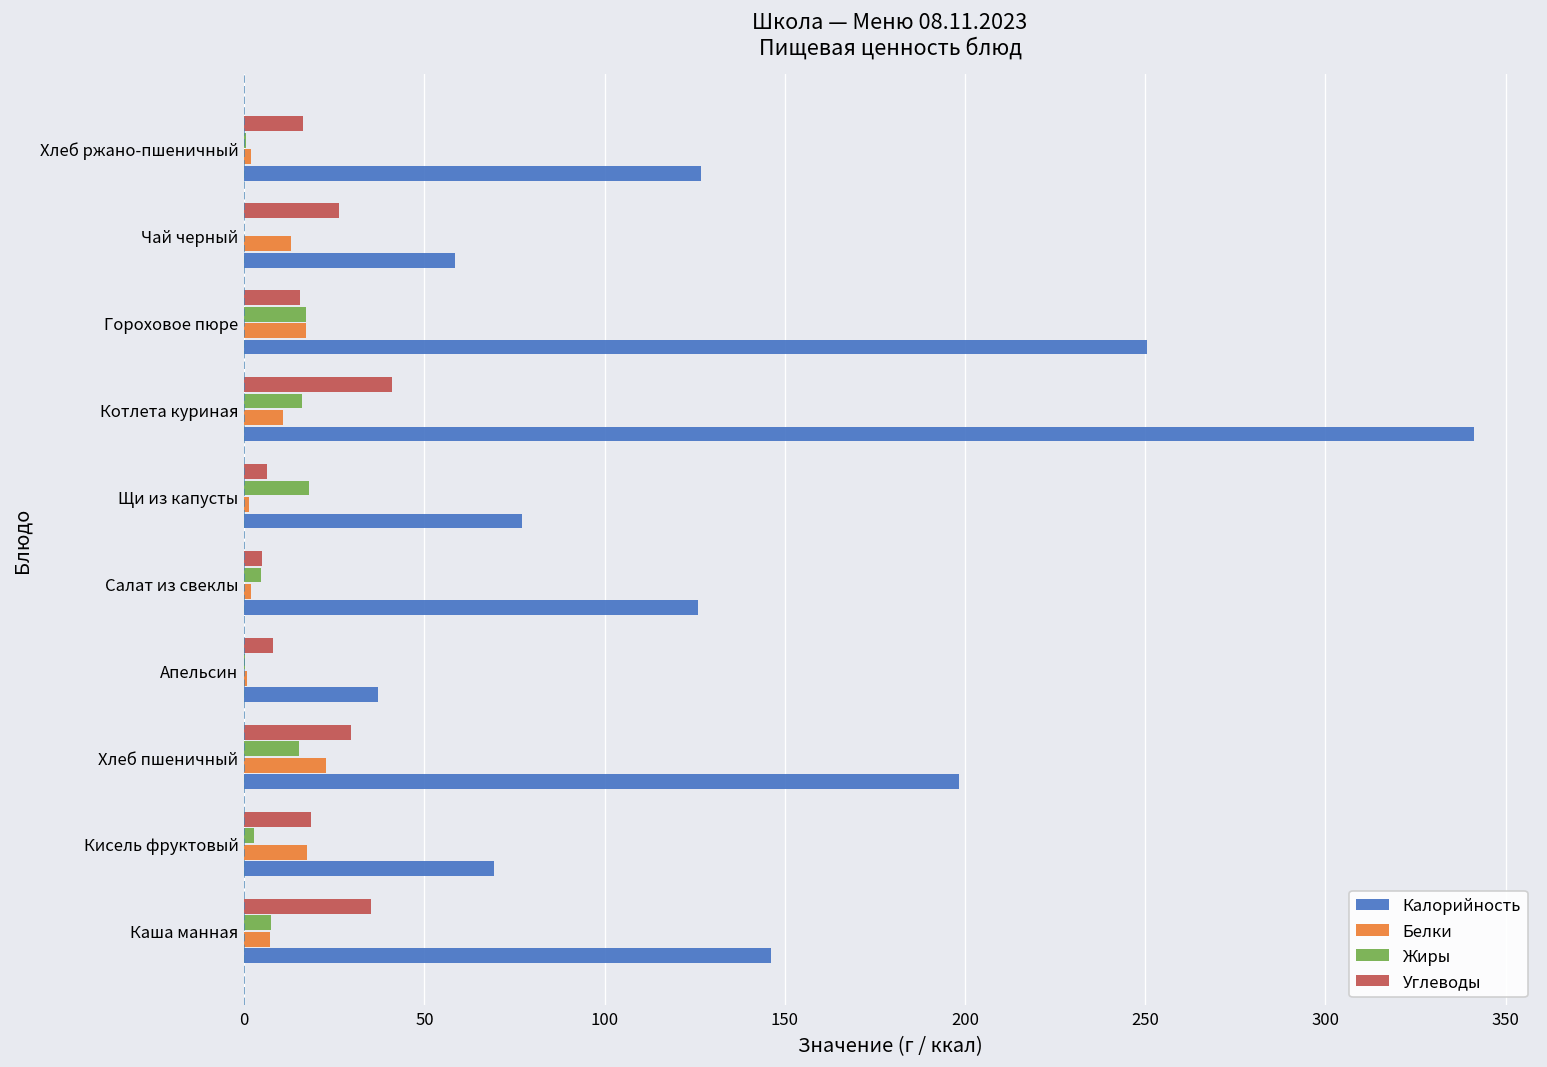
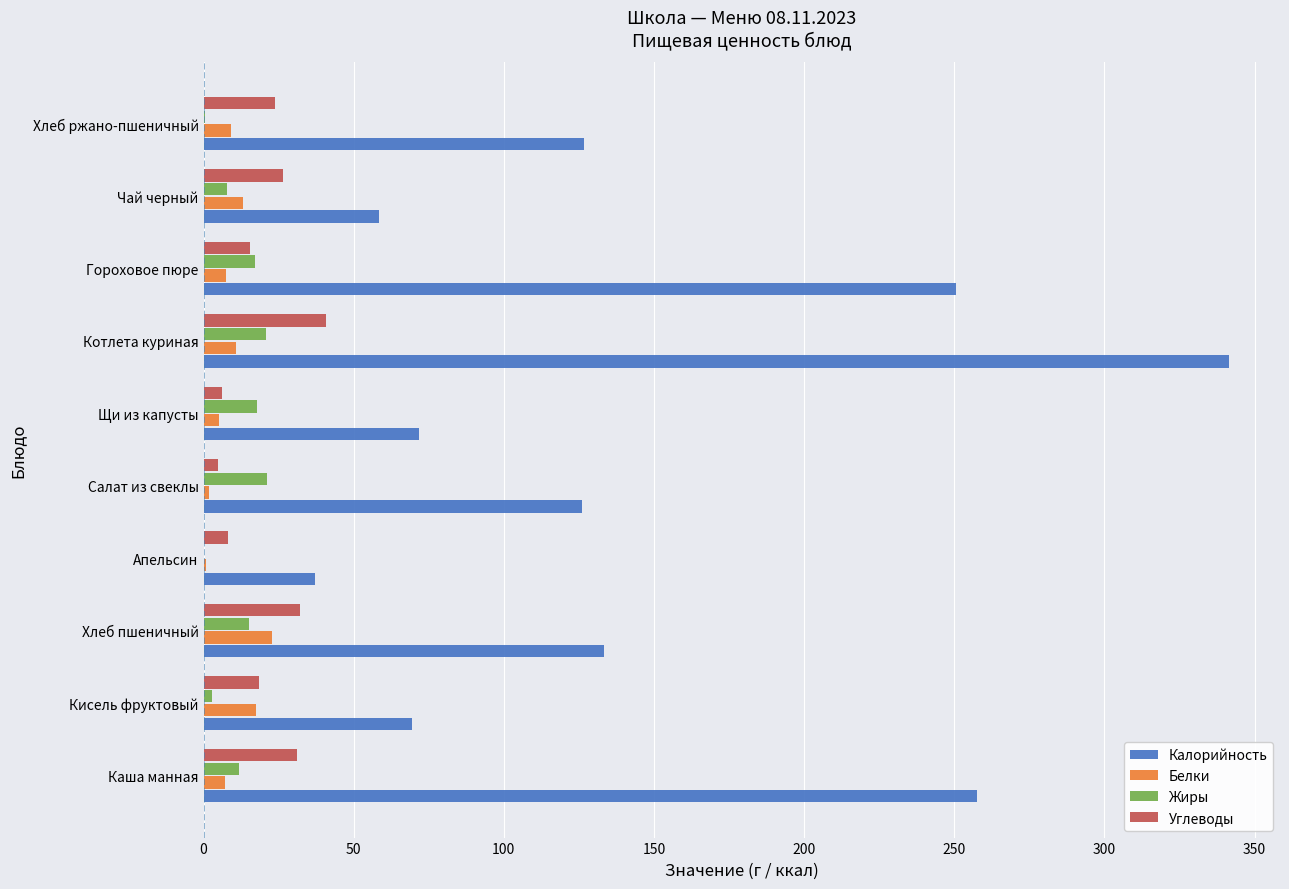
Углеводы, Хлеб ржано-пшеничный: 16 -> 24
Белки, Хлеб ржано-пшеничный: 2 -> 9
Жиры, Чай черный: 0 -> 8
Белки, Гороховое пюре: 17 -> 8
Жиры, Котлета куриная: 16 -> 21
Белки, Щи из капусты: 1 -> 5
Калорийность, Щи из капусты: 77 -> 72
Жиры, Салат из свеклы: 5 -> 21
Углеводы, Хлеб пшеничный: 30 -> 32
Калорийность, Хлеб пшеничный: 198 -> 133
Углеводы, Каша манная: 35 -> 31
Жиры, Каша манная: 7 -> 12
Калорийность, Каша манная: 146 -> 258
